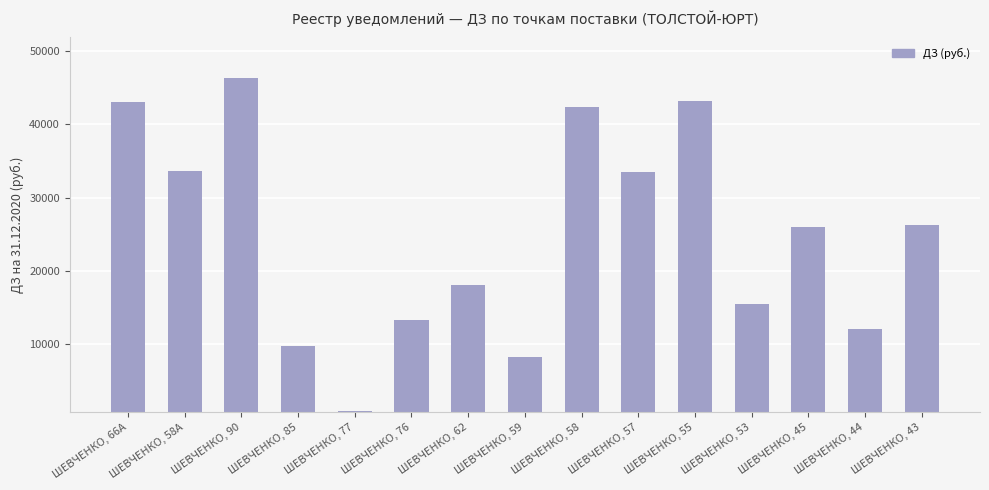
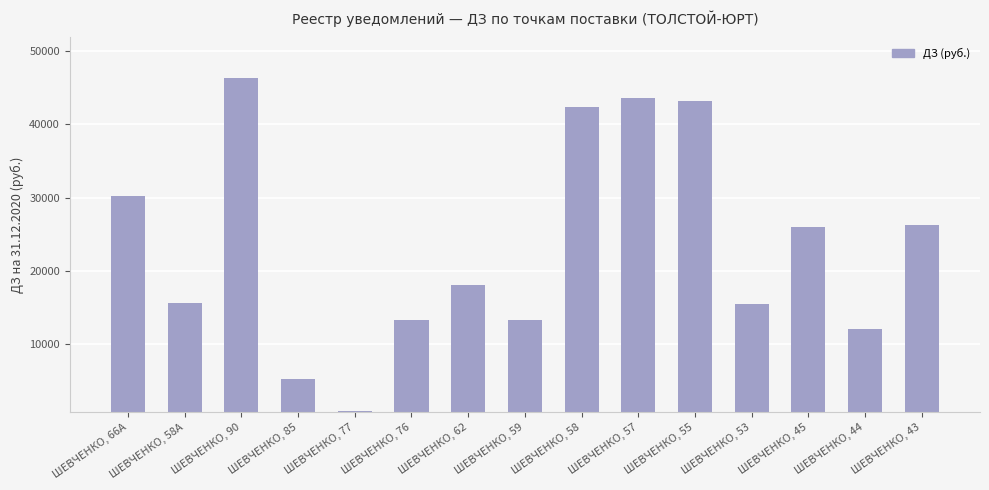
ШЕВЧЕНКО, 66А: 43000 -> 30000
ШЕВЧЕНКО, 58А: 34000 -> 16000
ШЕВЧЕНКО, 85: 10000 -> 5000
ШЕВЧЕНКО, 59: 8000 -> 13000
ШЕВЧЕНКО, 57: 33000 -> 44000
